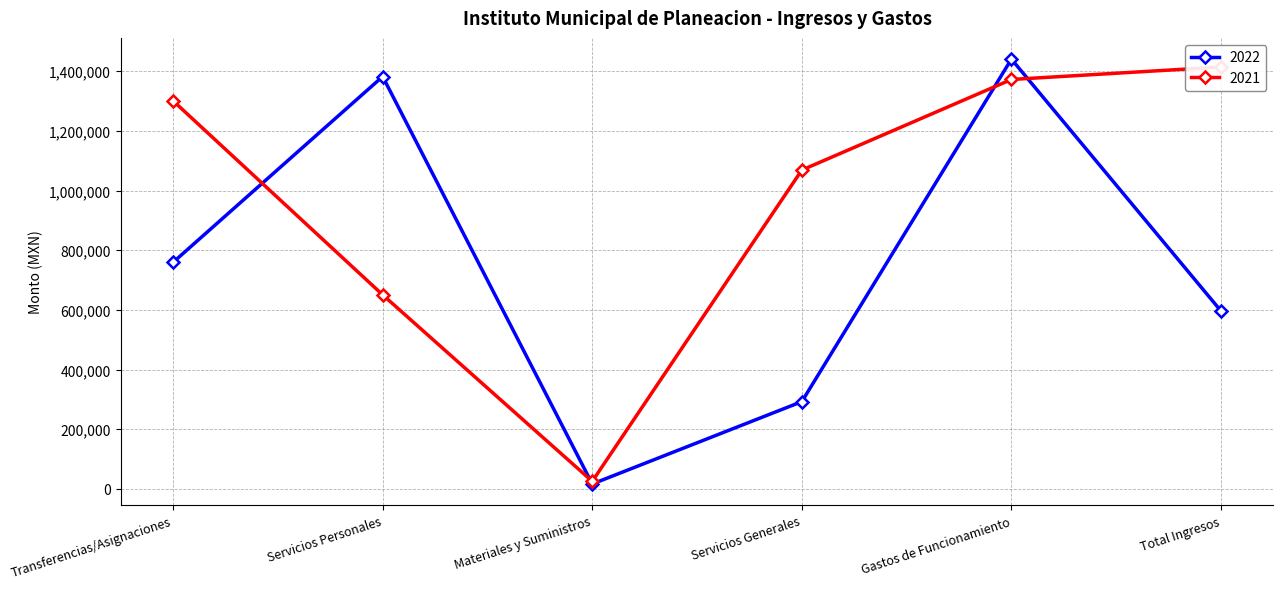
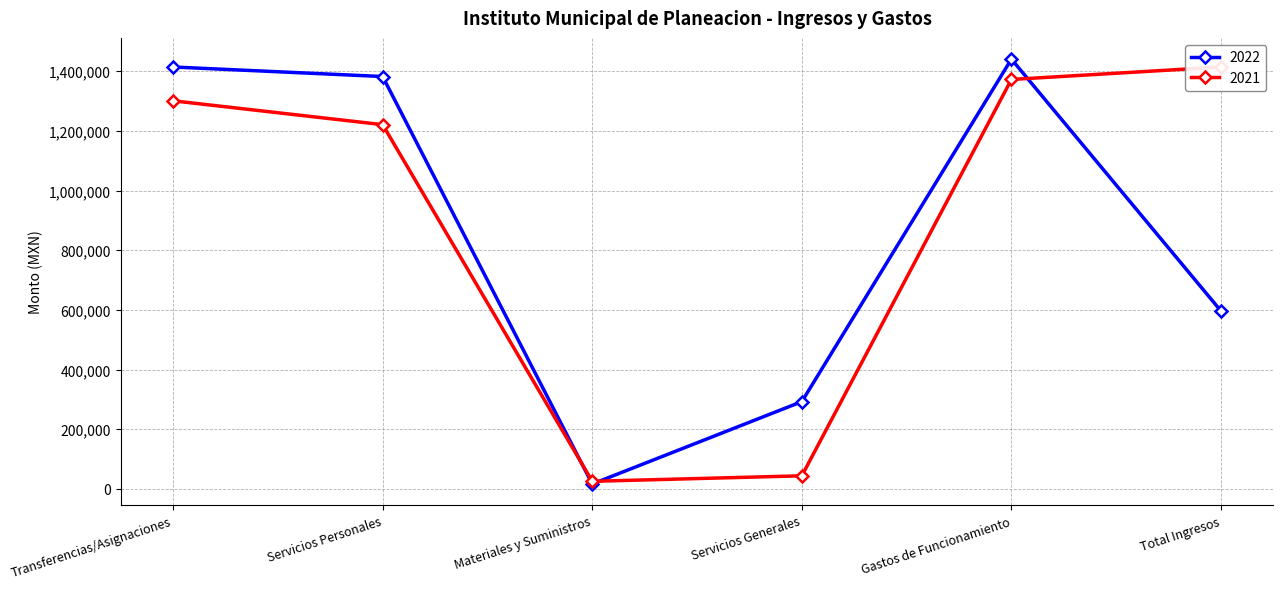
2022, Transferencias/Asignaciones: 760,000 -> 1,410,000
2021, Servicios Personales: 650,000 -> 1,220,000
2021, Servicios Generales: 1,070,000 -> 40,000
